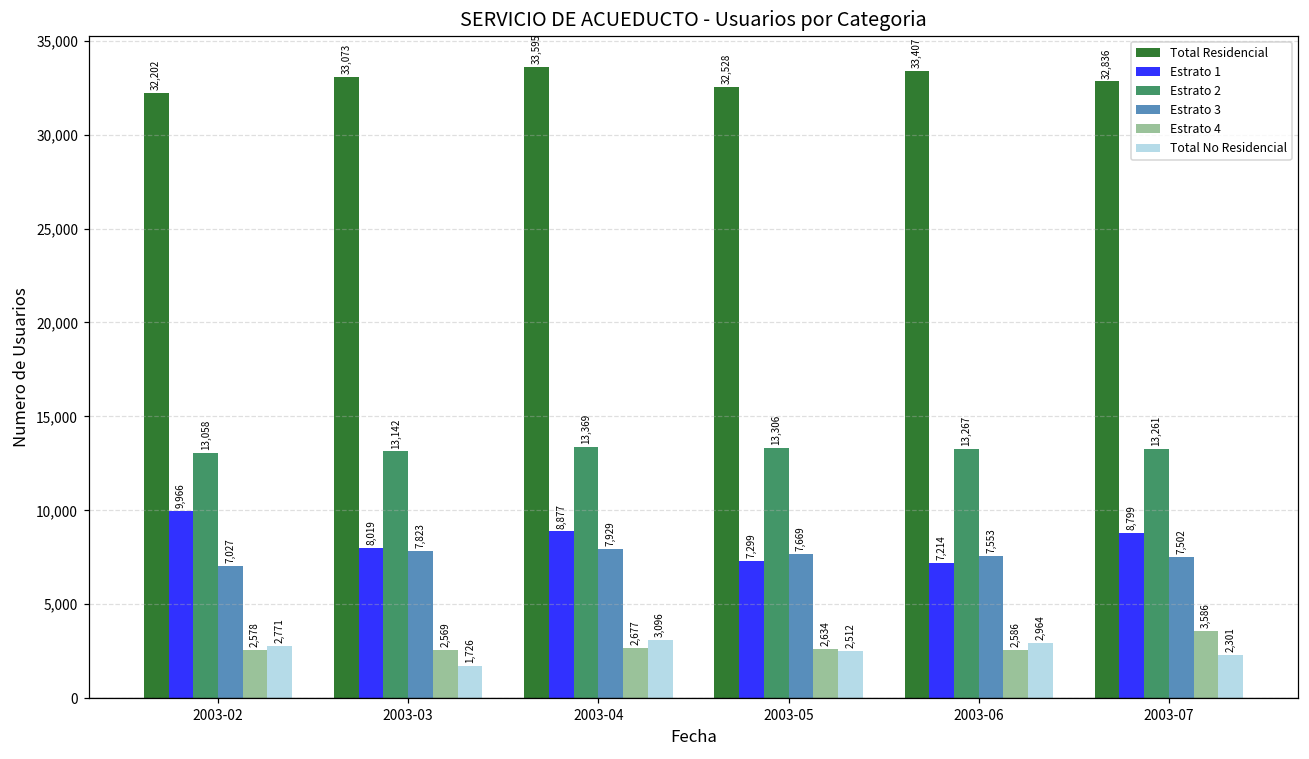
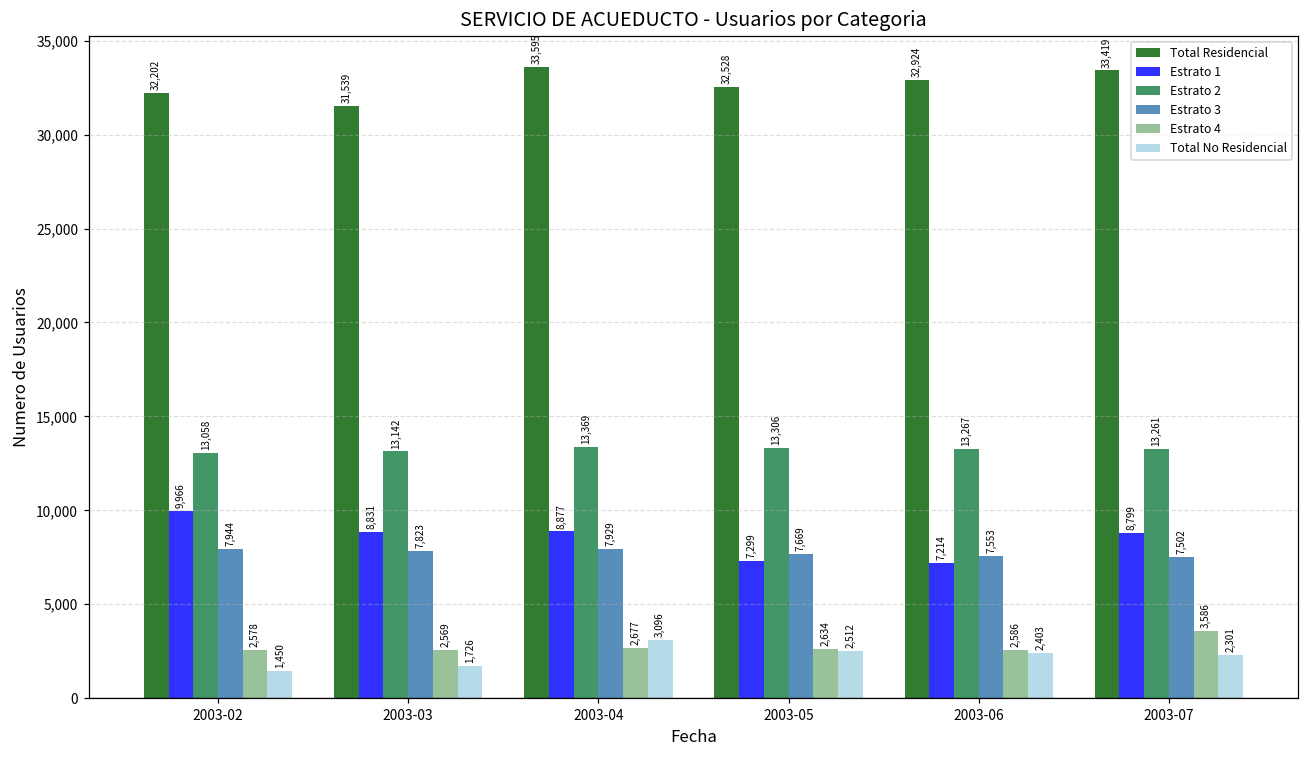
Estrato 3, 2003-02: 7,027 -> 7,944
Total No Residencial, 2003-02: 2,771 -> 1,450
Total Residencial, 2003-03: 33,073 -> 31,539
Estrato 1, 2003-03: 8,019 -> 8,831
Total Residencial, 2003-06: 33,407 -> 32,924
Total No Residencial, 2003-06: 2,964 -> 2,403
Total Residencial, 2003-07: 32,836 -> 33,419
